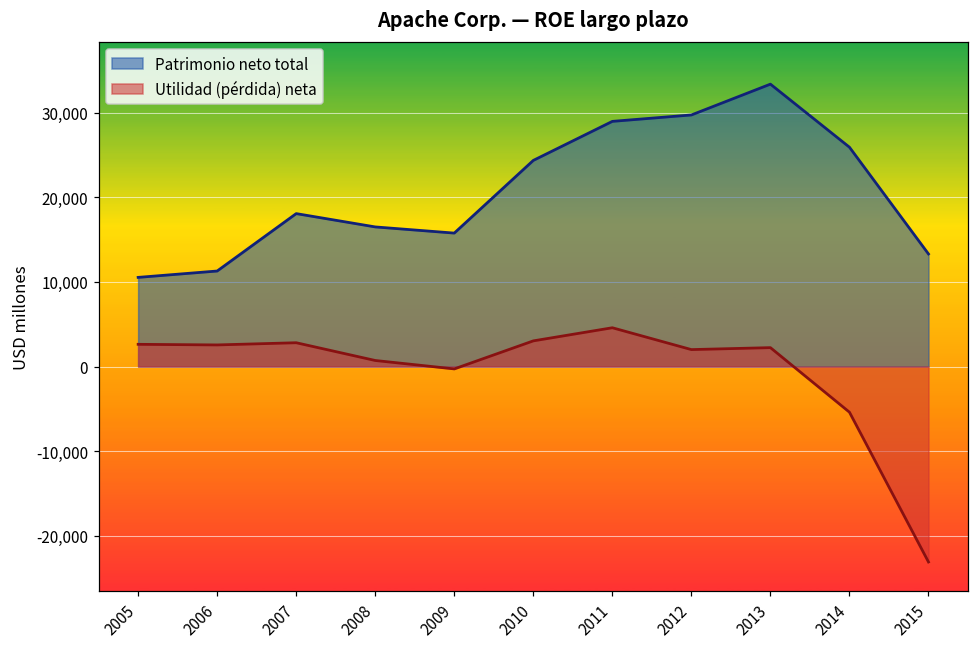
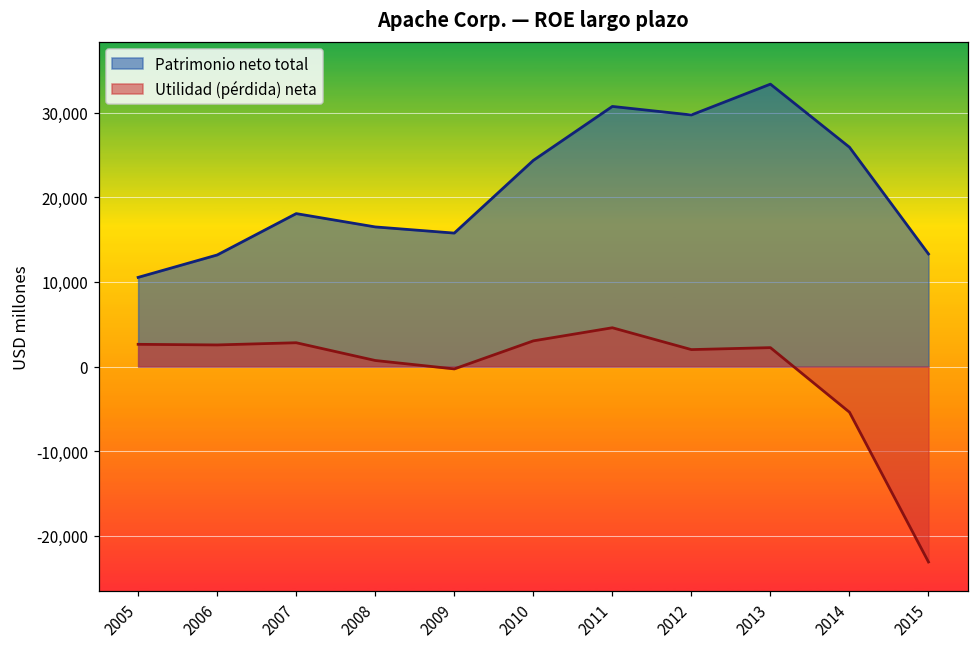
Patrimonio neto total, 2006: 11,000 -> 13,000
Patrimonio neto total, 2011: 29,000 -> 31,000
